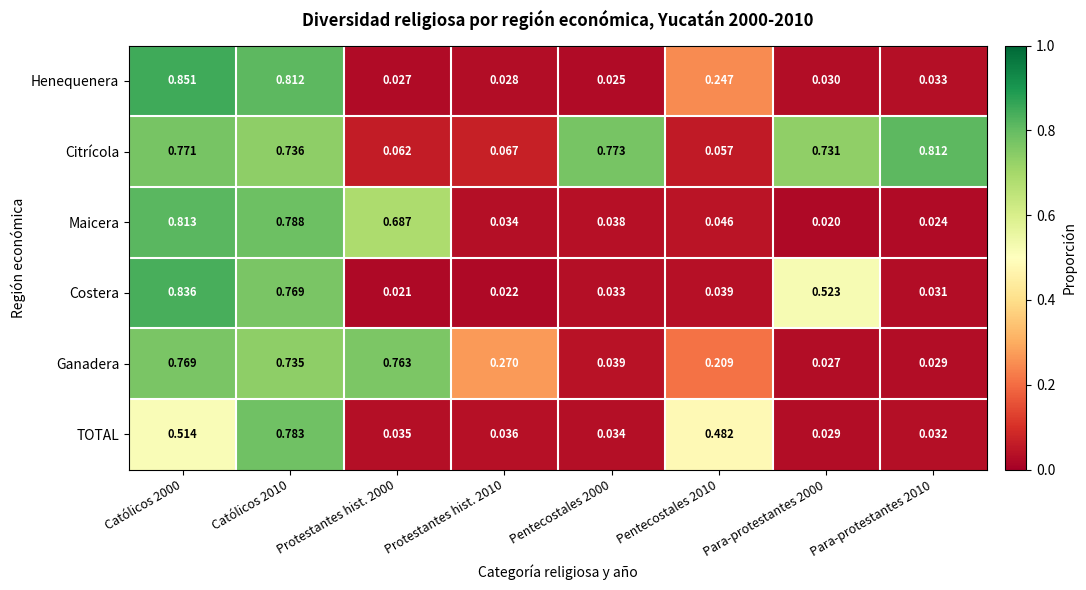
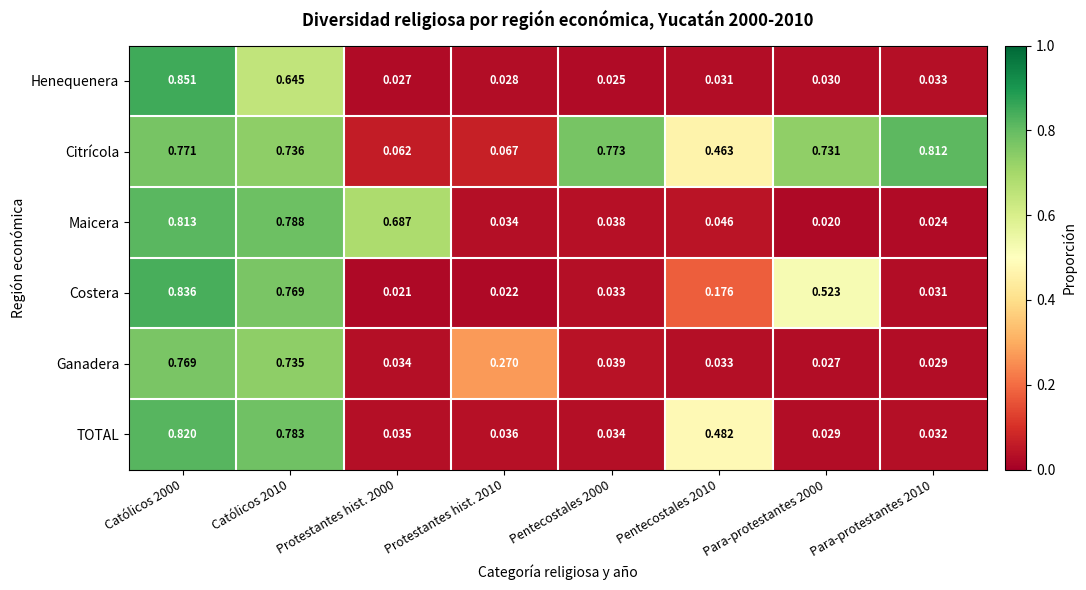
Henequenera, Católicos 2010: 0.812 -> 0.645
Henequenera, Pentecostales 2010: 0.247 -> 0.031
Citrícola, Pentecostales 2010: 0.057 -> 0.463
Costera, Pentecostales 2010: 0.039 -> 0.176
Ganadera, Protestantes hist. 2000: 0.763 -> 0.034
Ganadera, Pentecostales 2010: 0.209 -> 0.033
TOTAL, Católicos 2000: 0.514 -> 0.820
